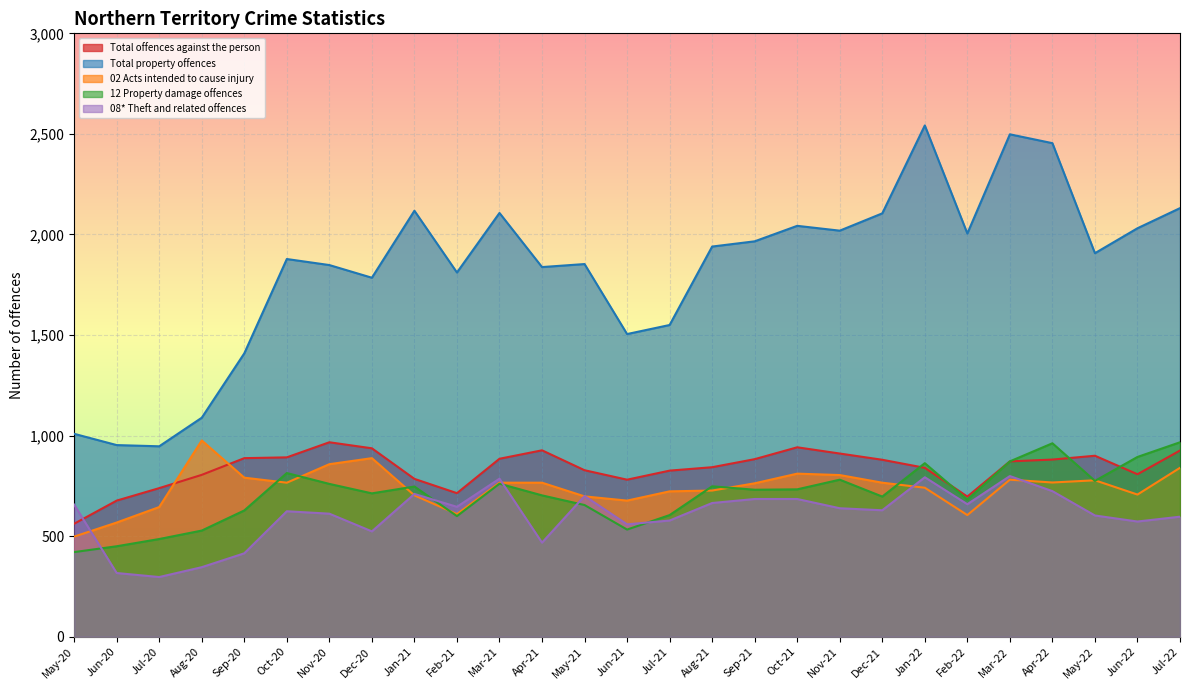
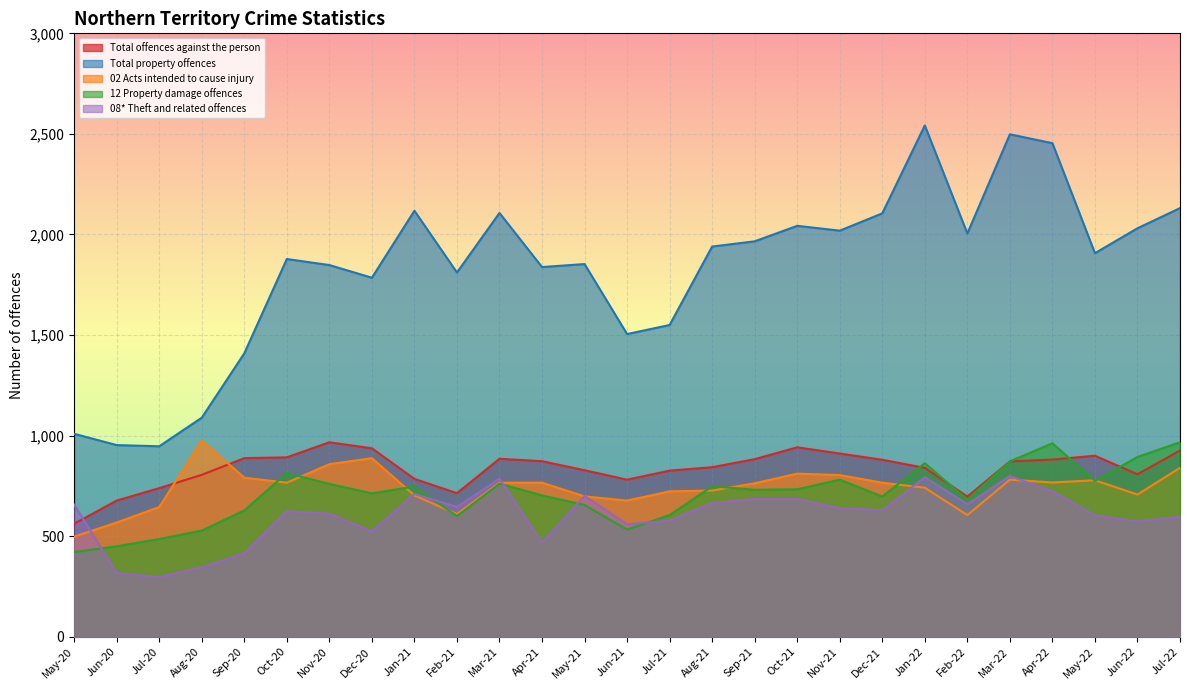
Total offences against the person, Apr-21: 930 -> 870
